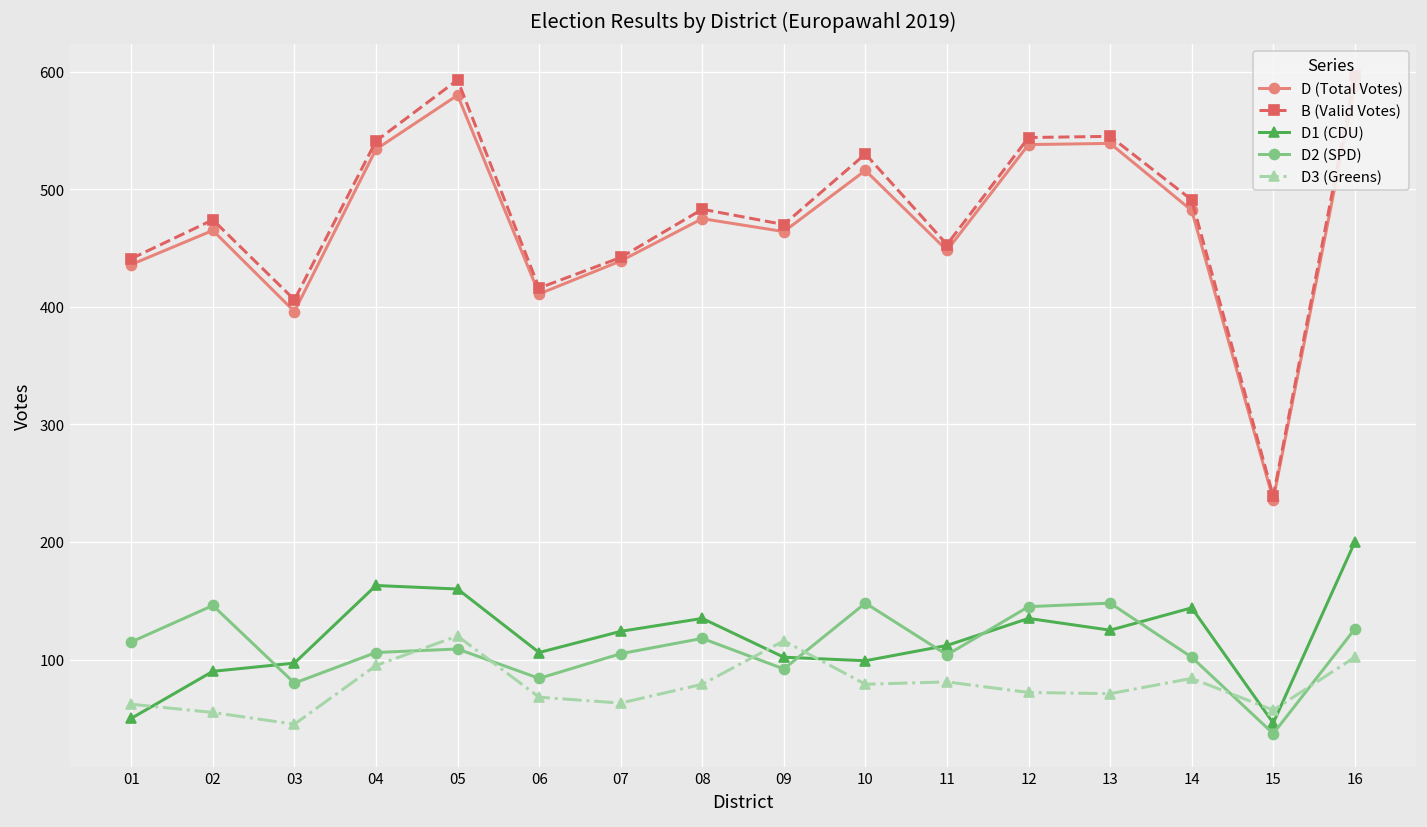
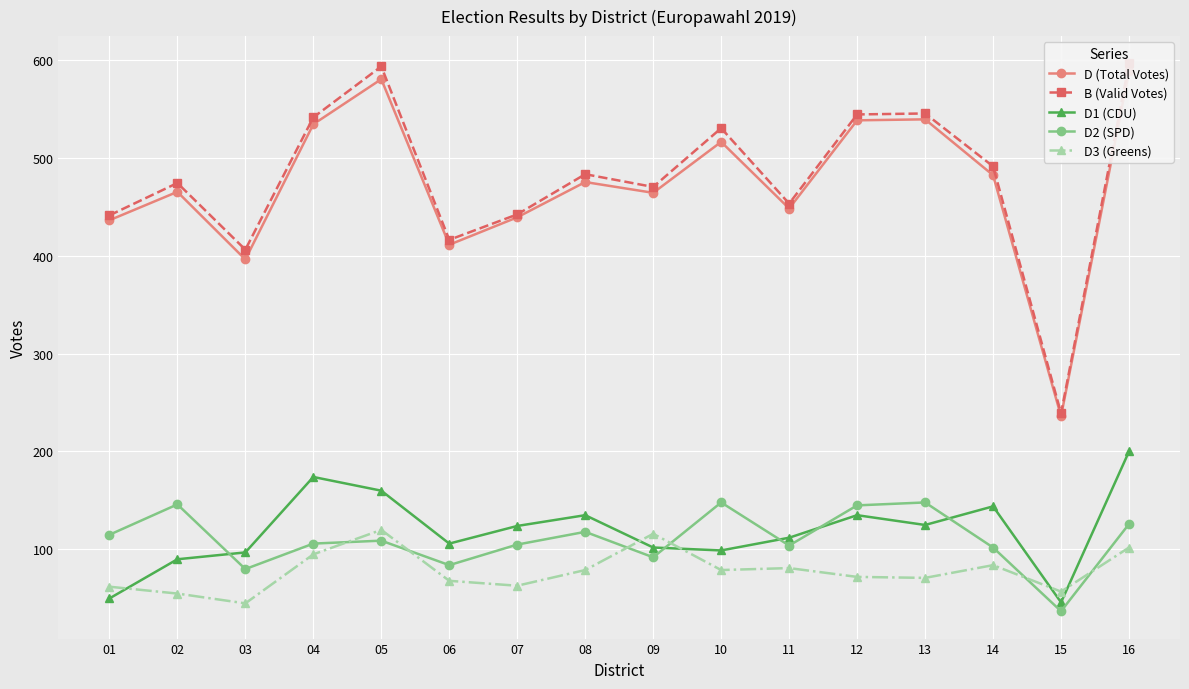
D1 (CDU), 04: 160 -> 170
